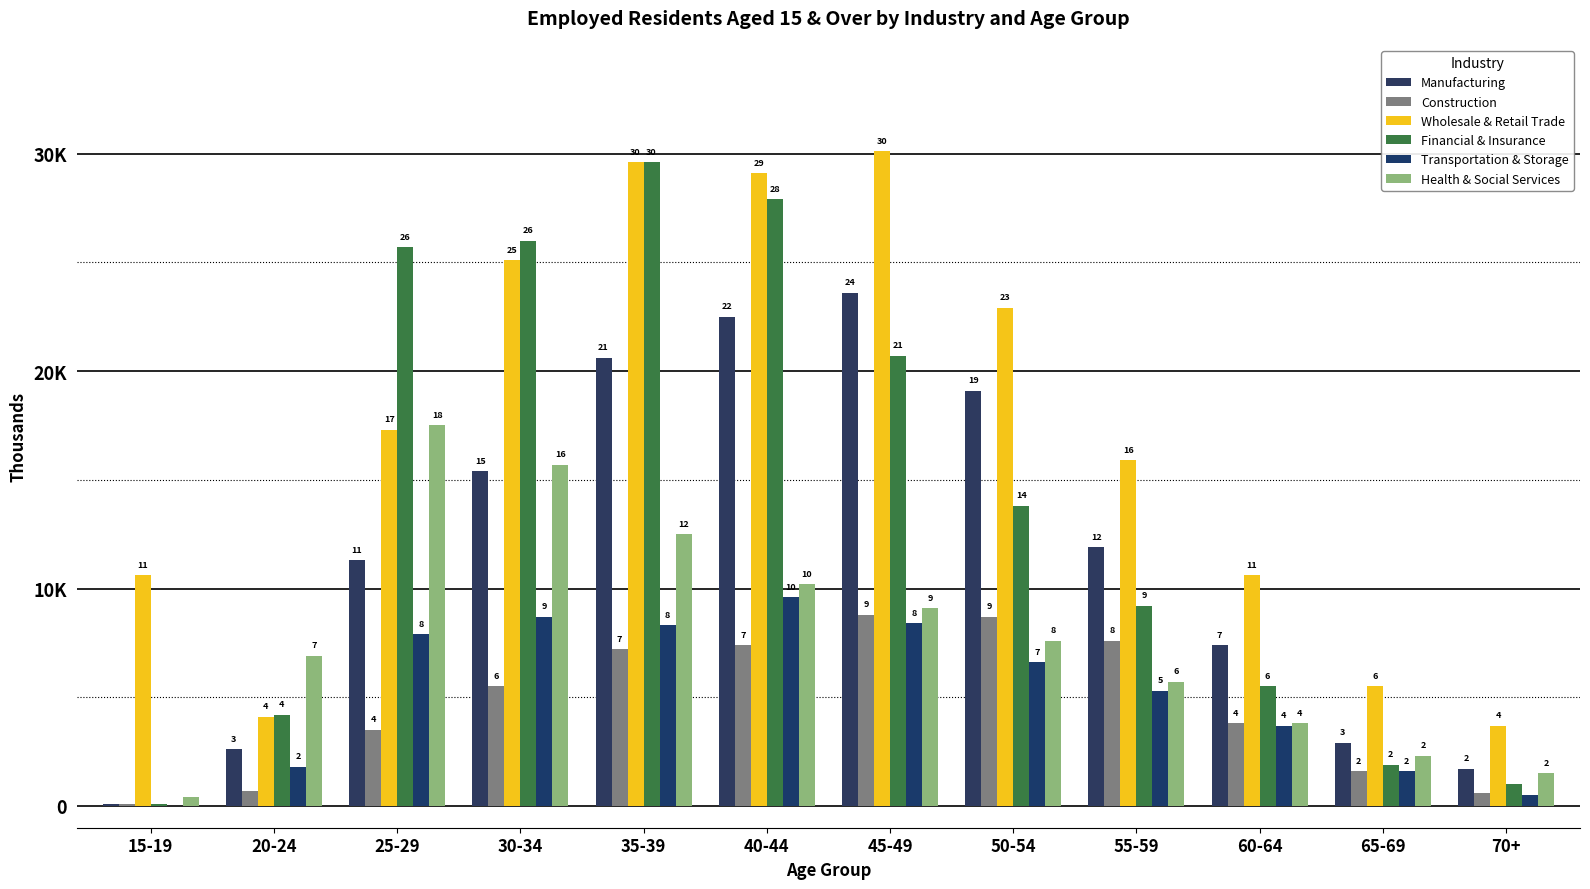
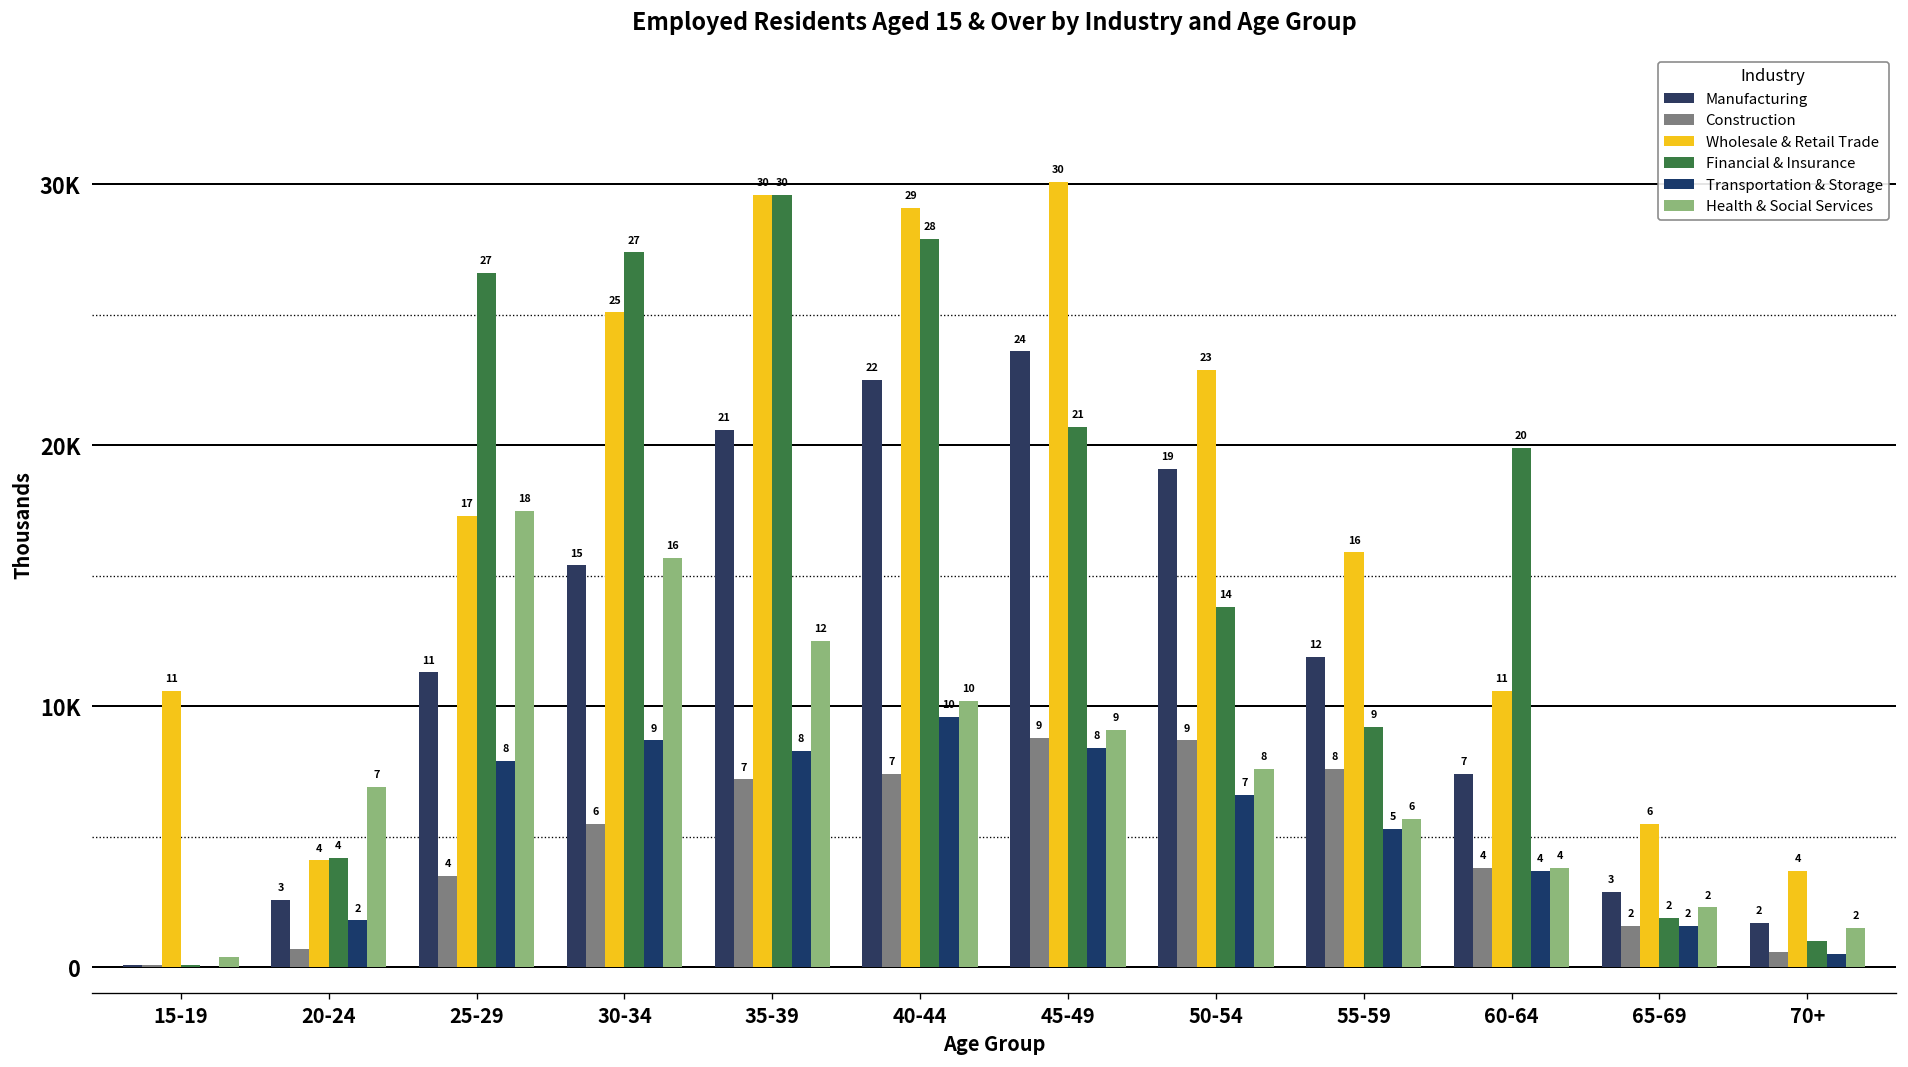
Financial & Insurance, 25-29: 26 -> 27
Financial & Insurance, 30-34: 26 -> 27
Financial & Insurance, 60-64: 6 -> 20
